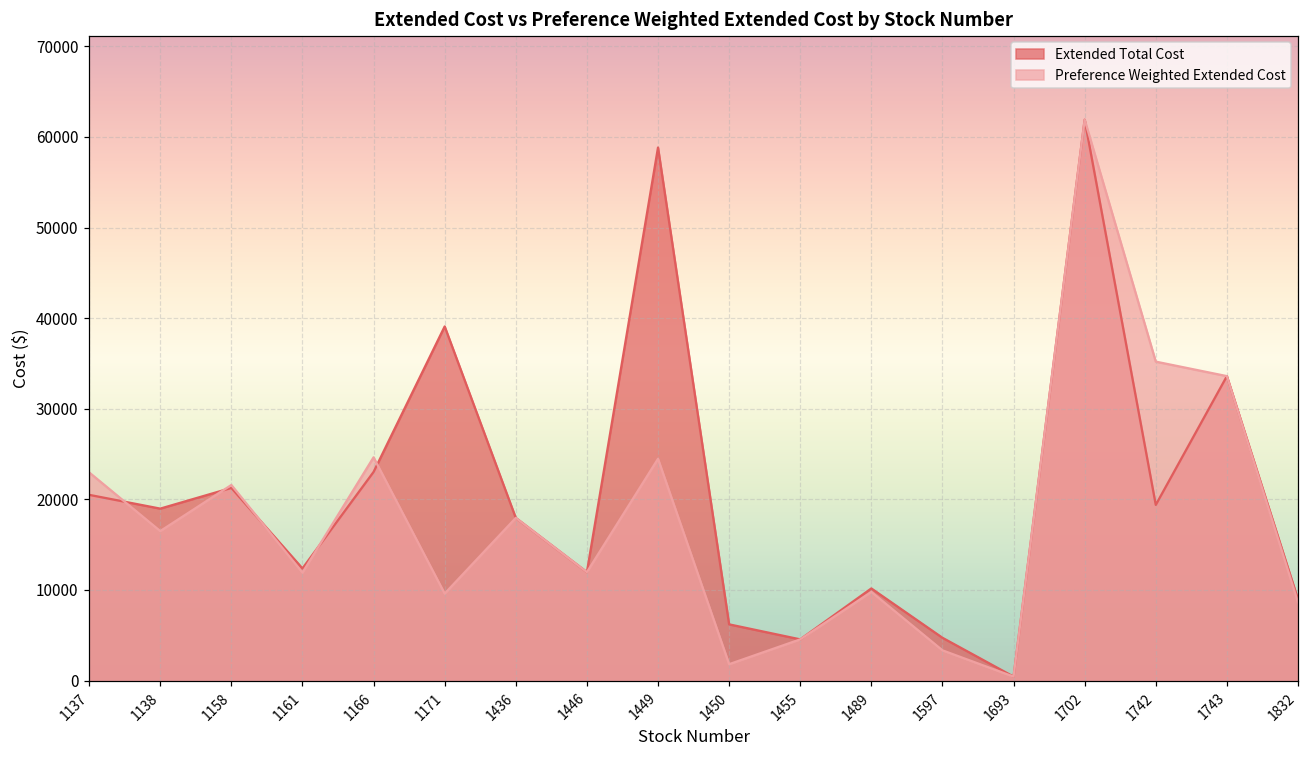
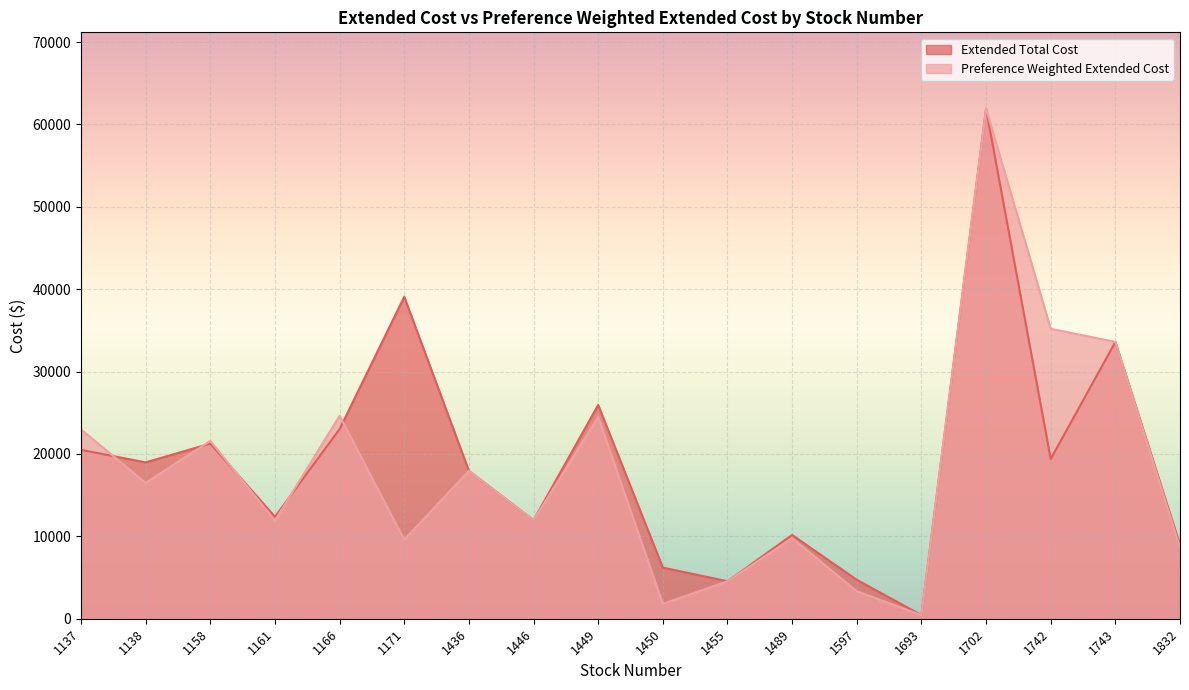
Extended Total Cost, 1449: 59000 -> 26000
